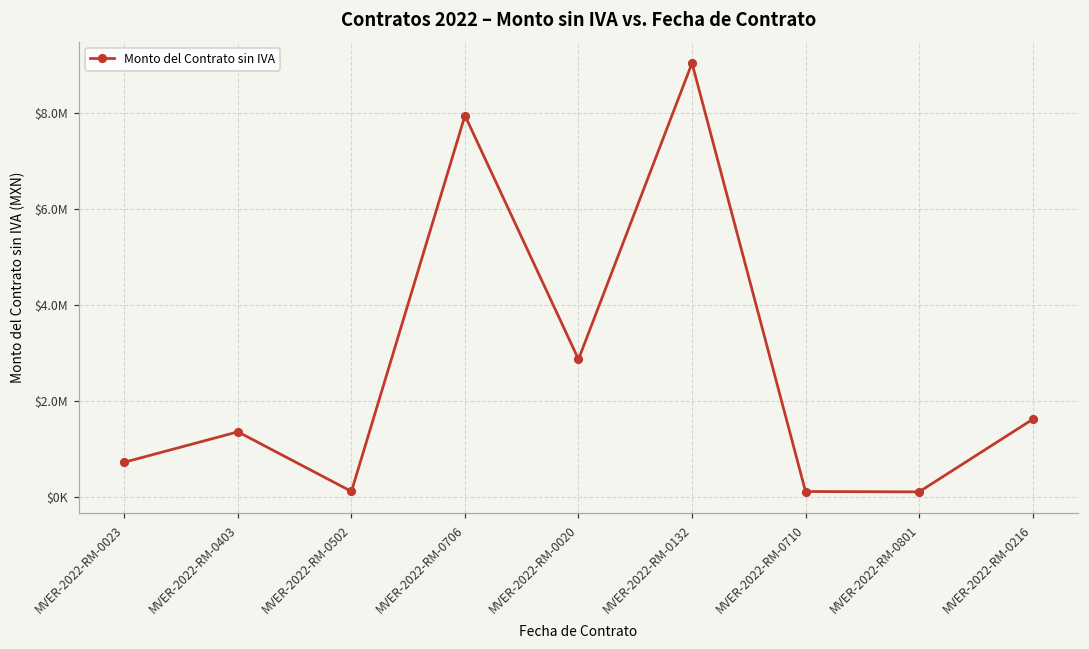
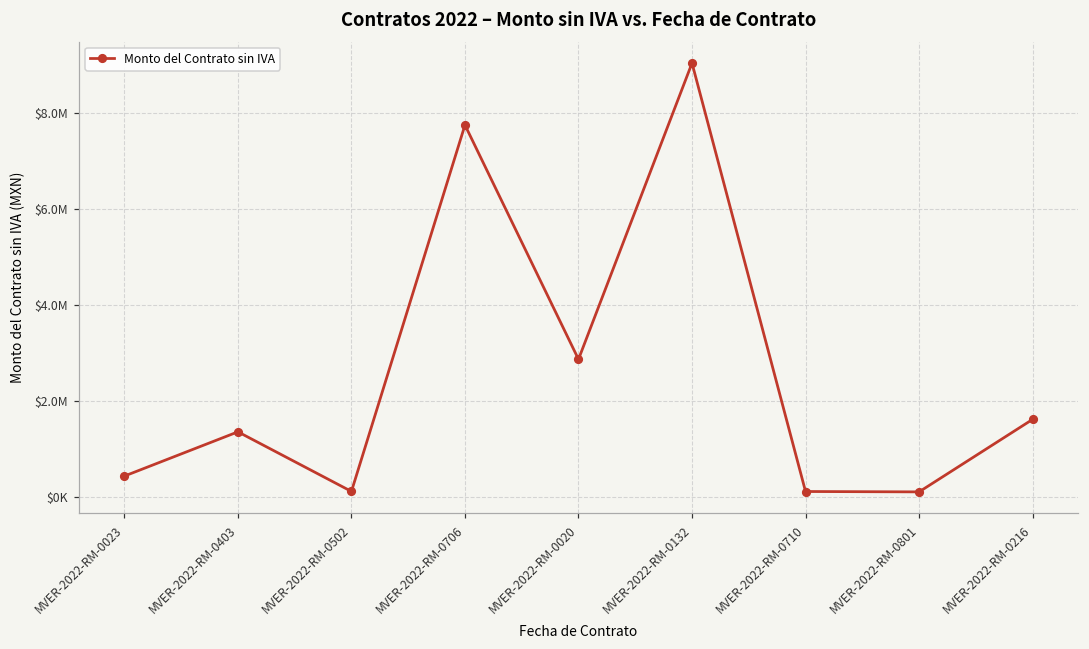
MVER-2022-RM-0023: $700000 -> $400000
MVER-2022-RM-0706: $8000000 -> $7800000
